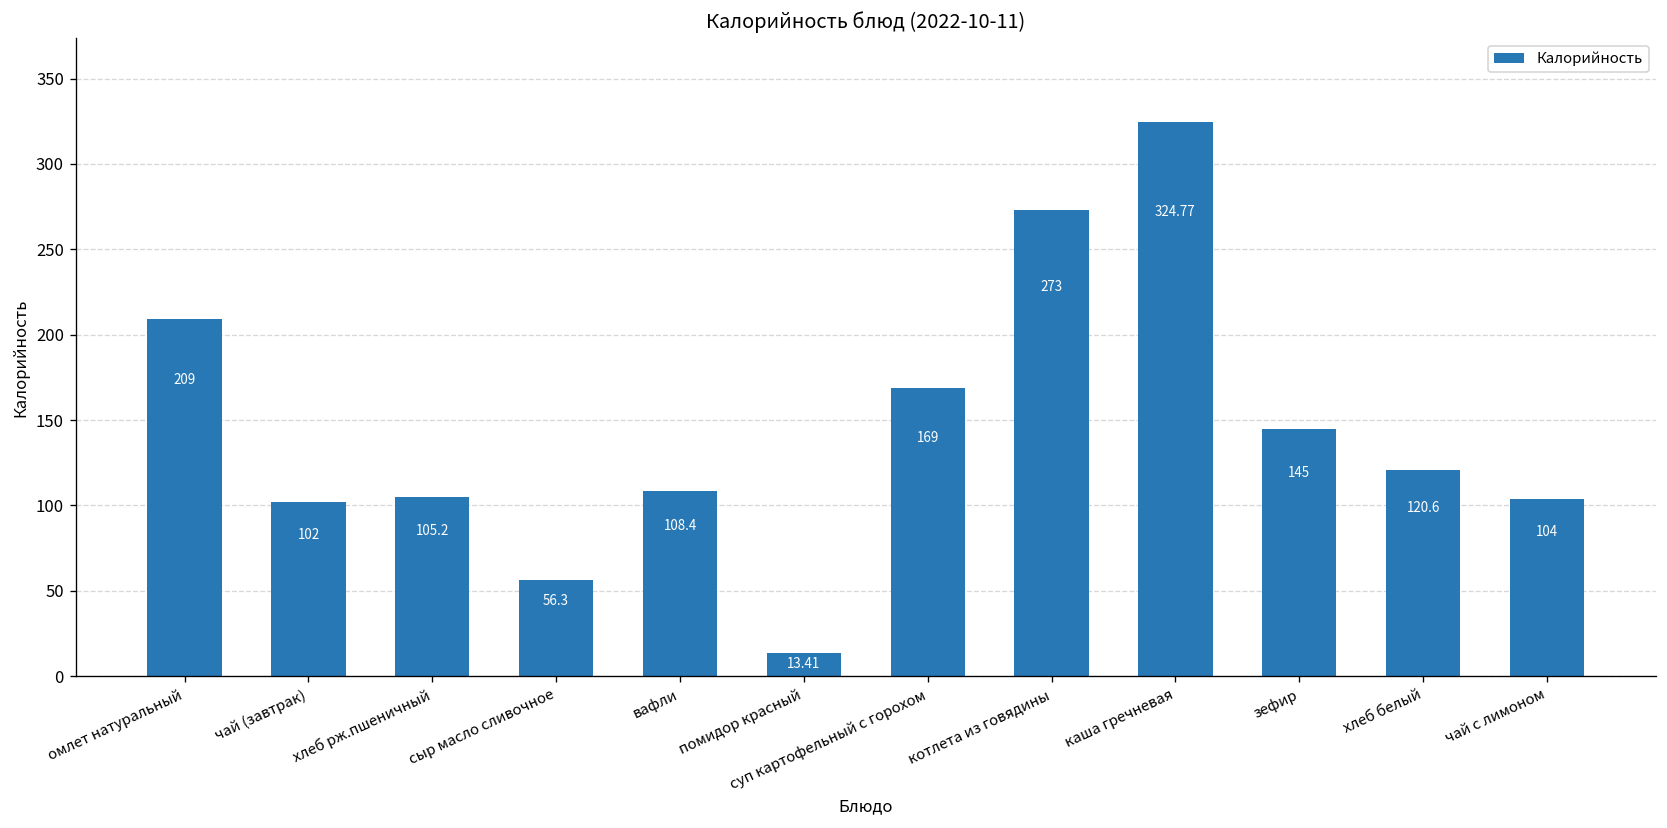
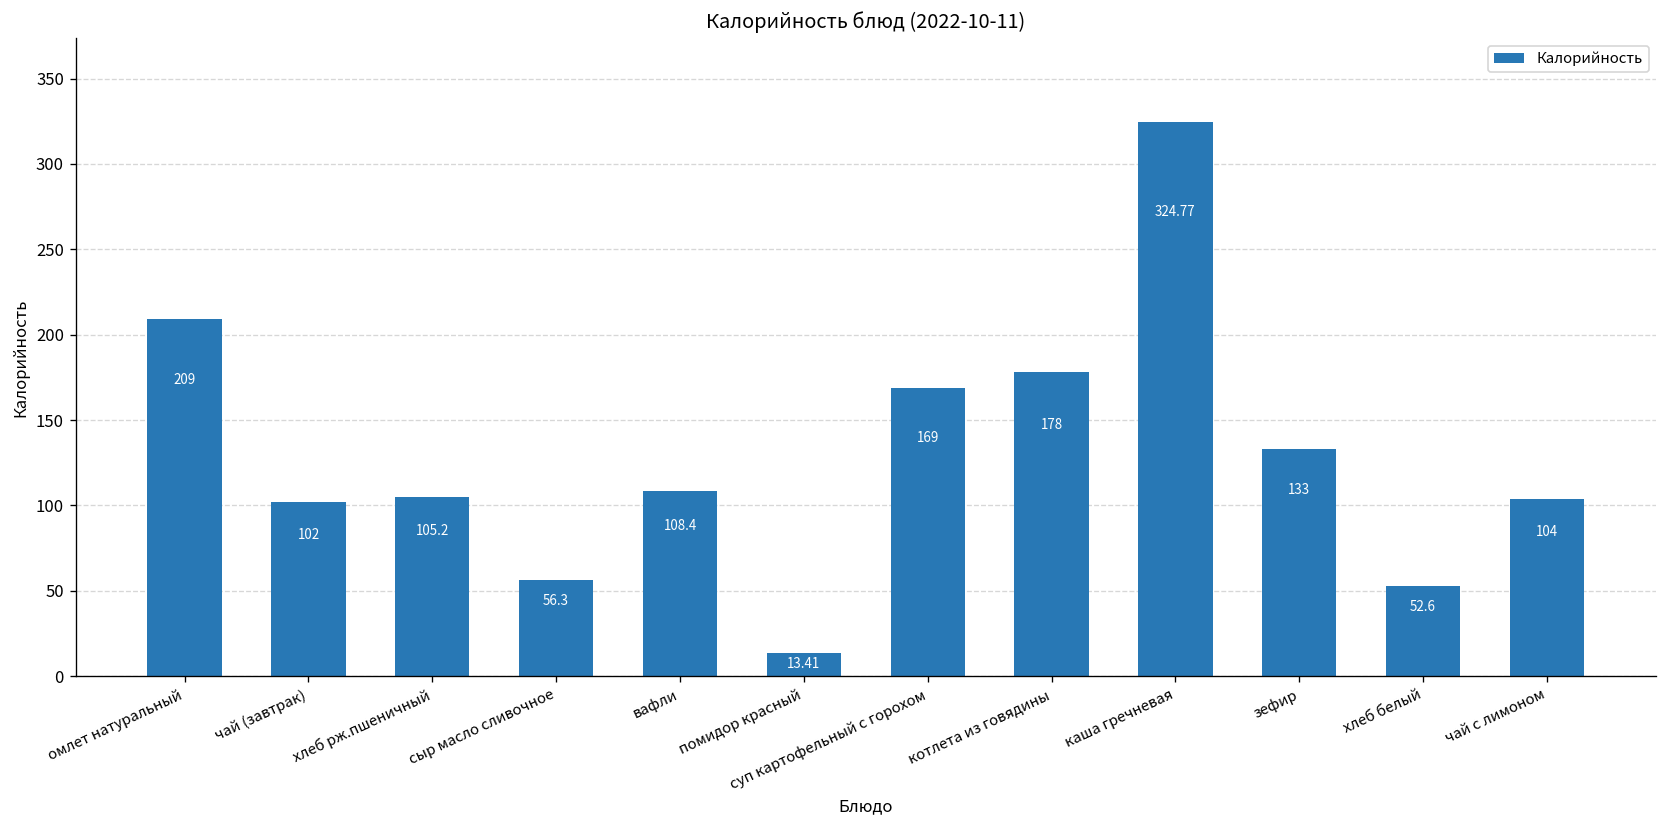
котлета из говядины: 273 -> 178
зефир: 145 -> 133
хлеб белый: 120.6 -> 52.6
